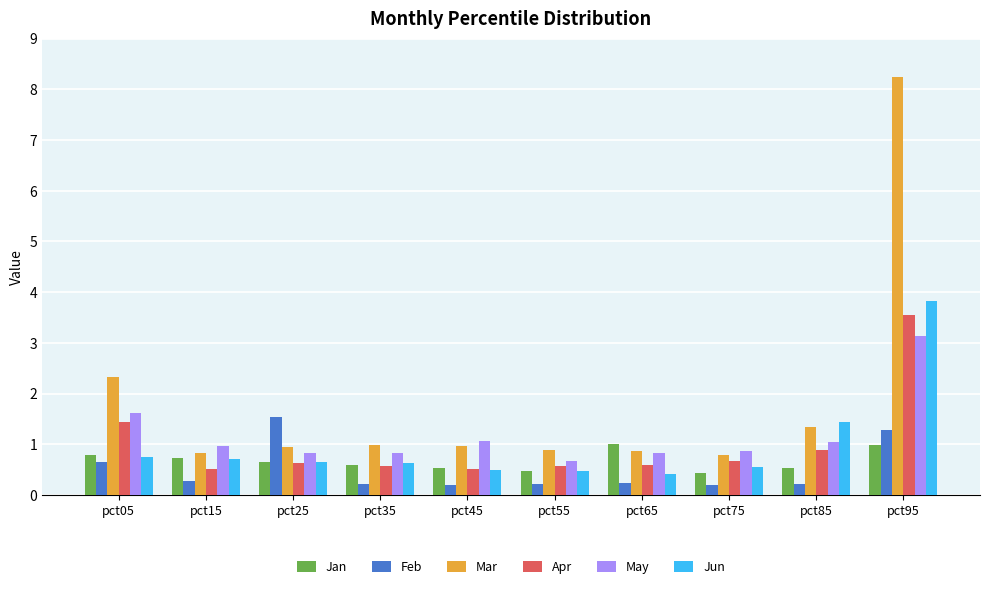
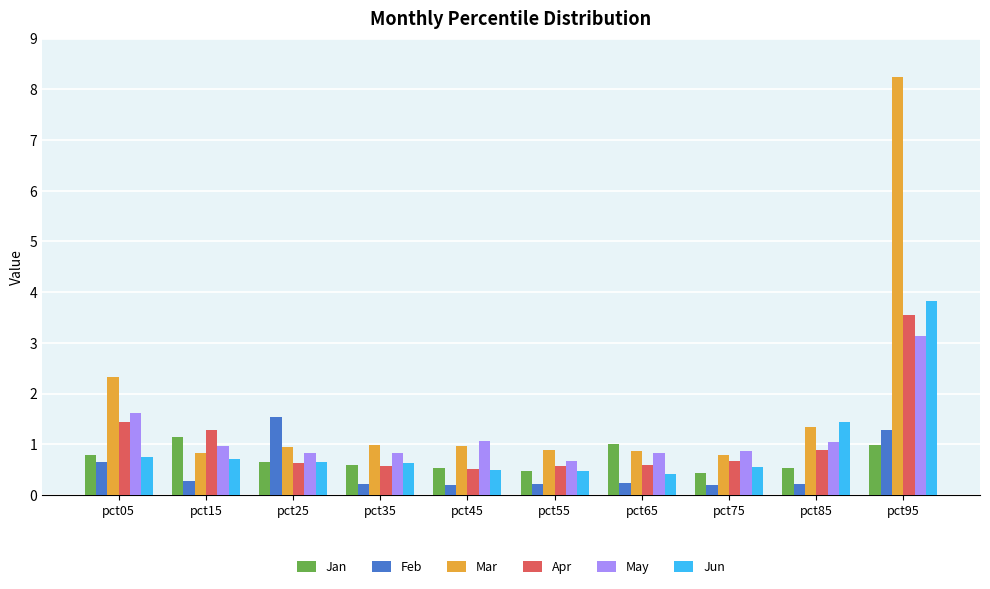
Jan, pct15: 0.7 -> 1.2
Apr, pct15: 0.5 -> 1.3
